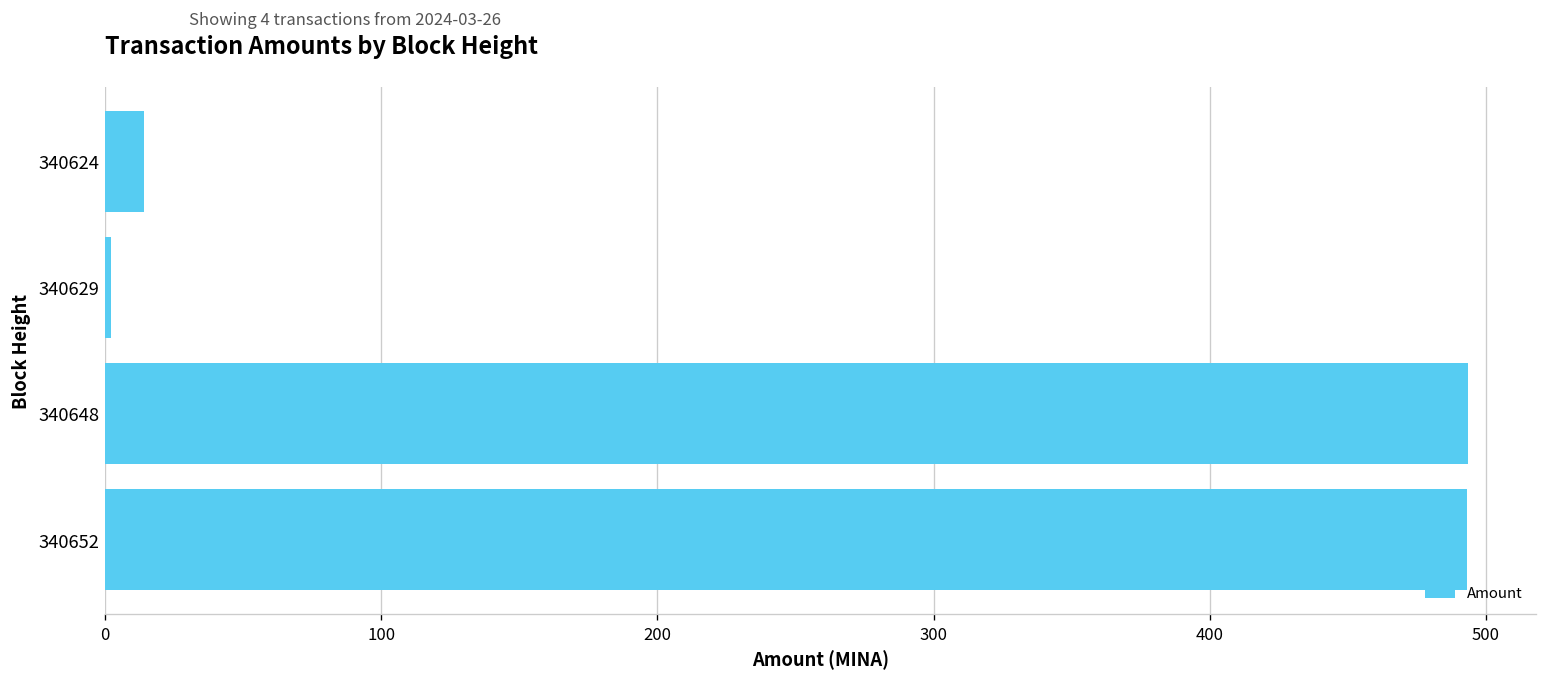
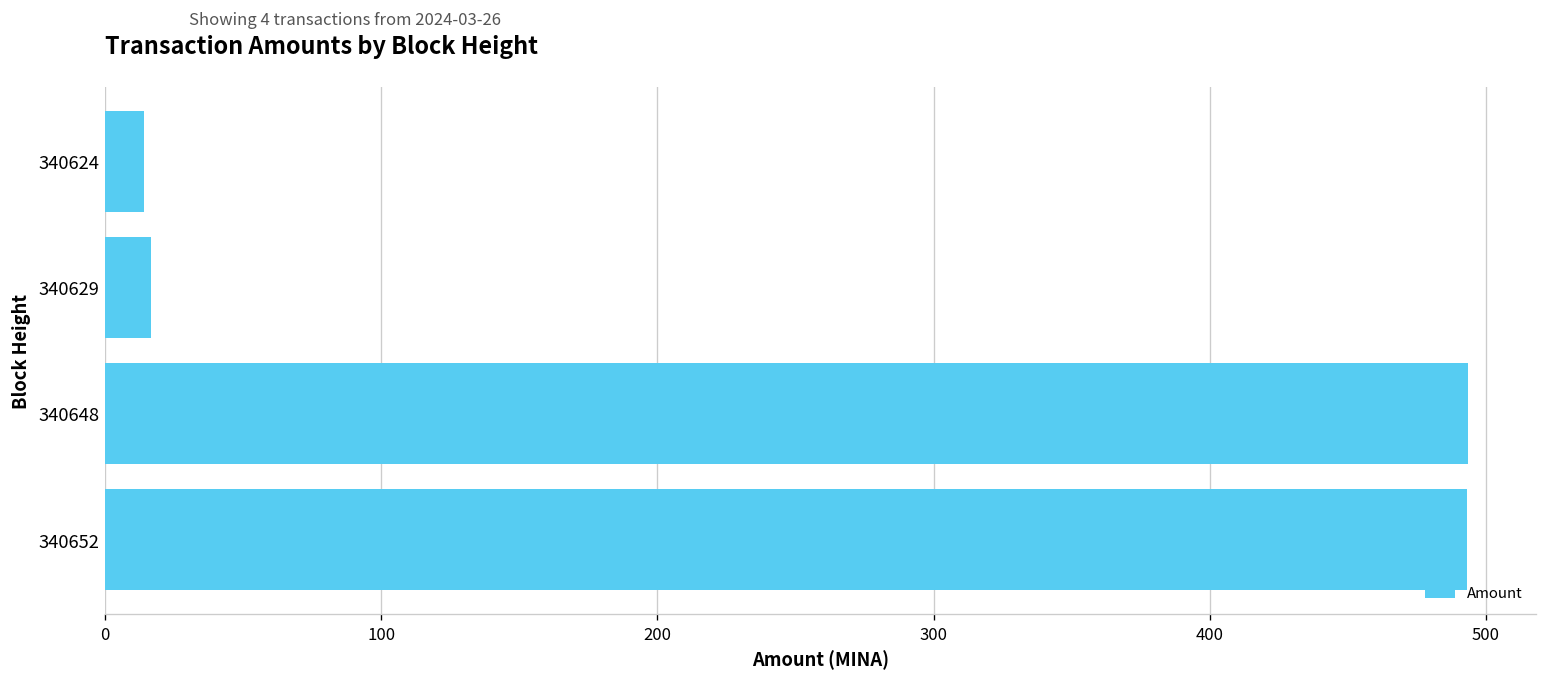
340629: 2 -> 17
